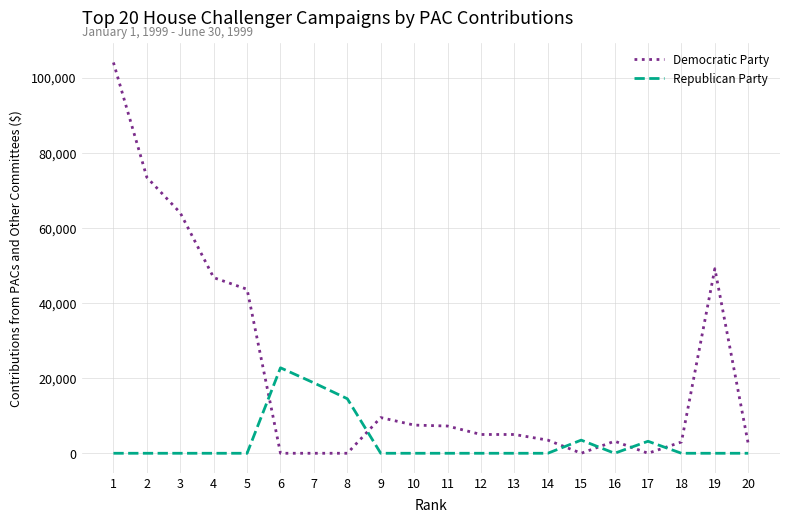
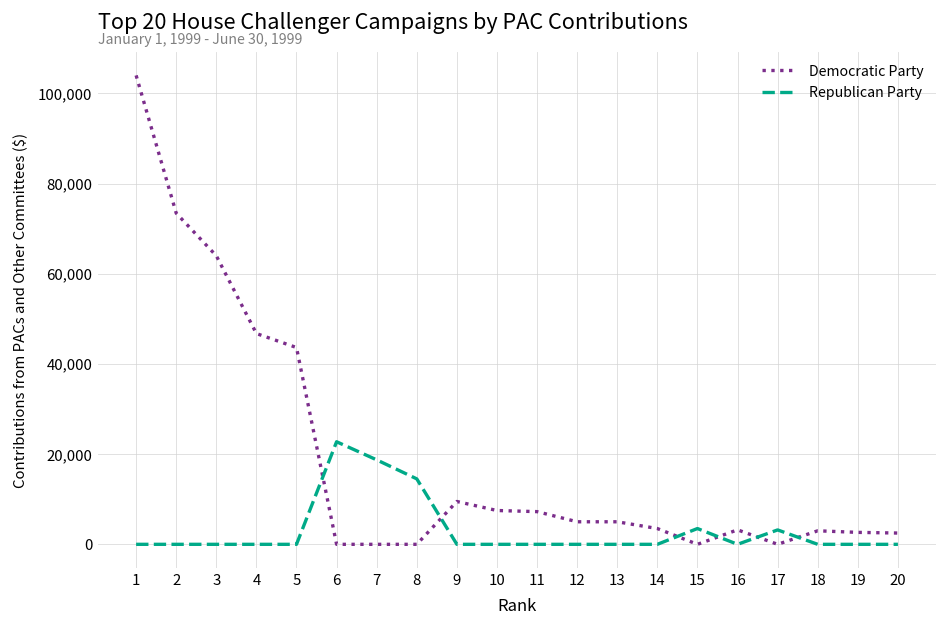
Democratic Party, 19: 49,000 -> 3,000
